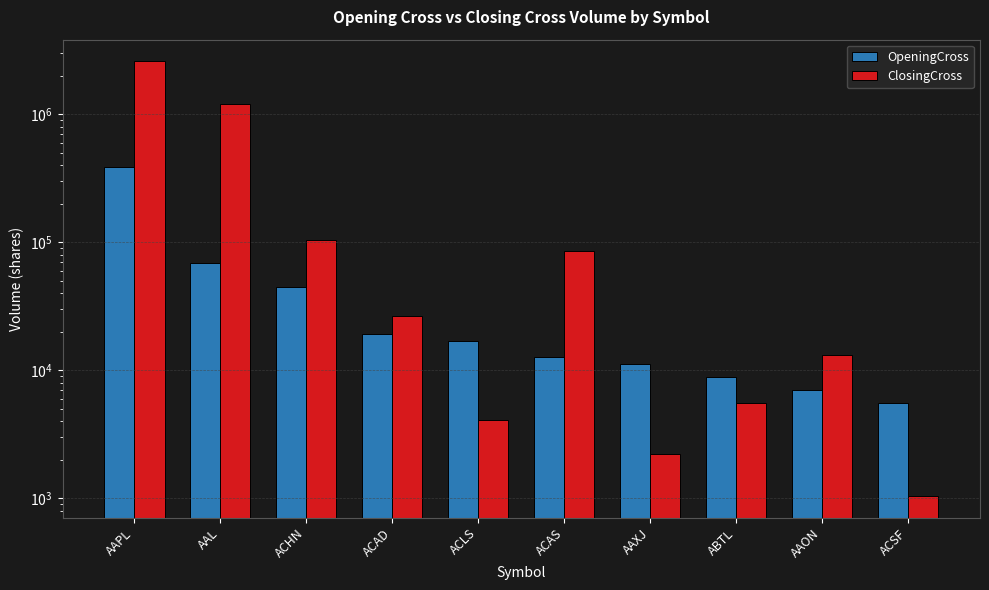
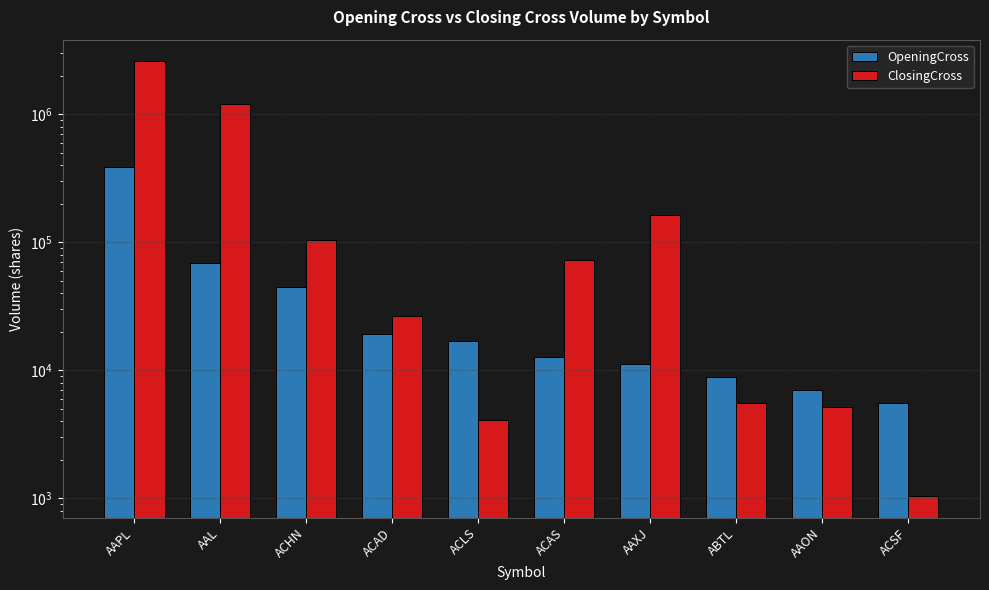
ClosingCross, ACAS: 90000 -> 70000
ClosingCross, AAXJ: 2200 -> 160000
ClosingCross, AAON: 13000 -> 5100
